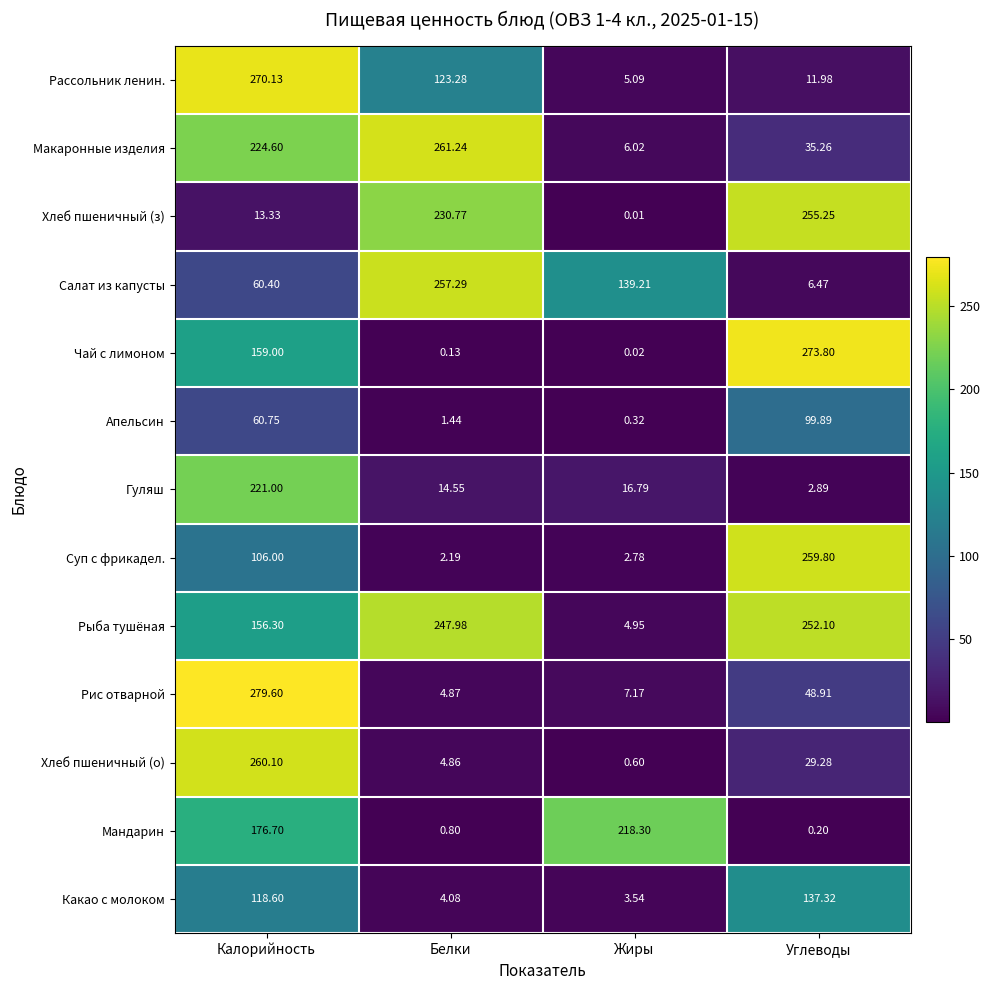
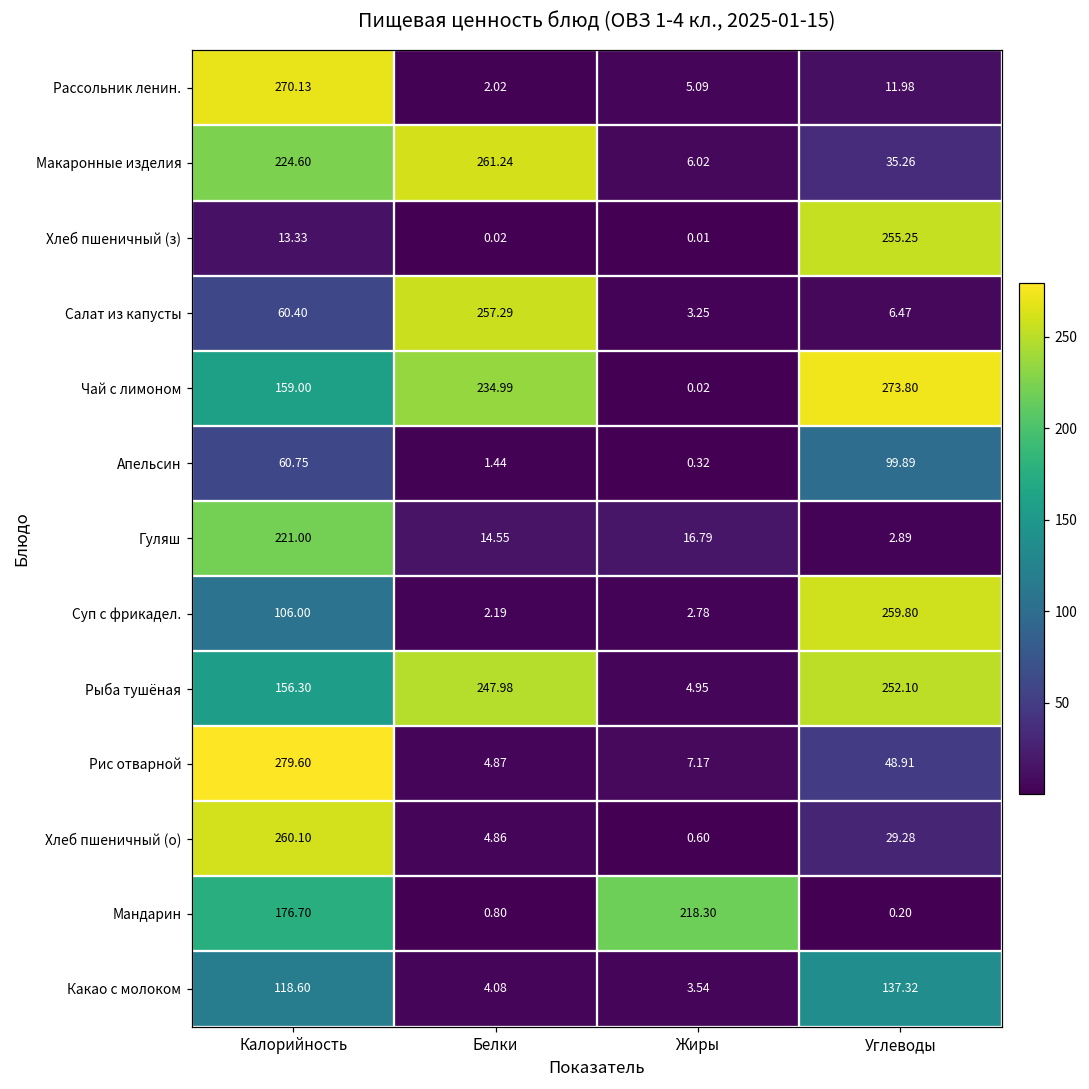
Рассольник ленин., Белки: 123.28 -> 2.02
Хлеб пшеничный (з), Белки: 230.77 -> 0.02
Салат из капусты, Жиры: 139.21 -> 3.25
Чай с лимоном, Белки: 0.13 -> 234.99
